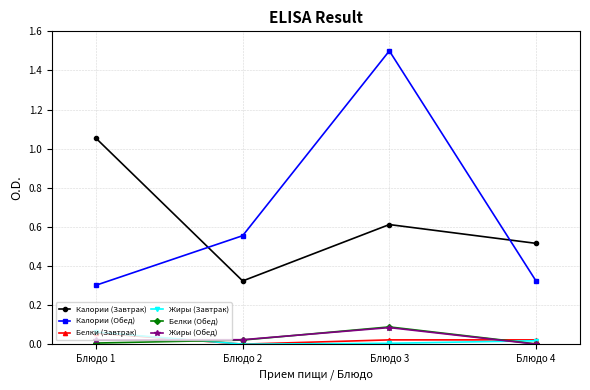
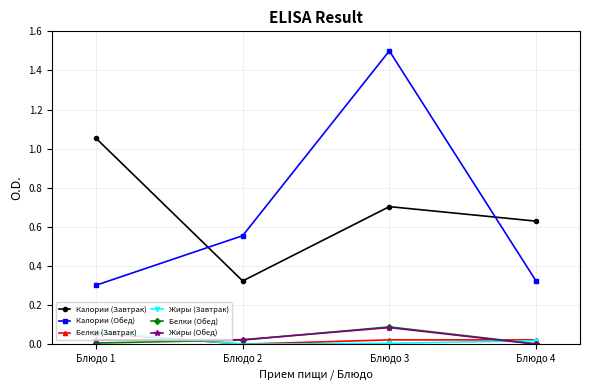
Калории (Завтрак), Блюдо 3: 0.61 -> 0.70
Калории (Завтрак), Блюдо 4: 0.52 -> 0.63
